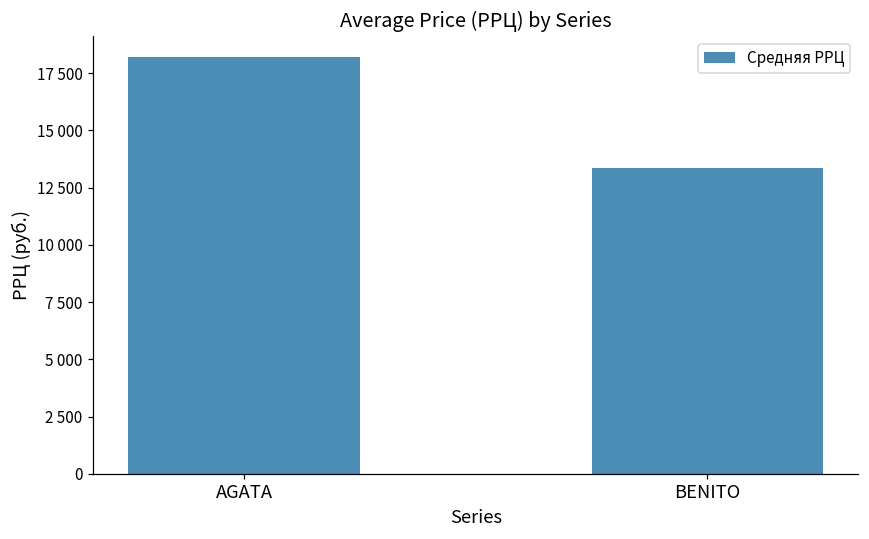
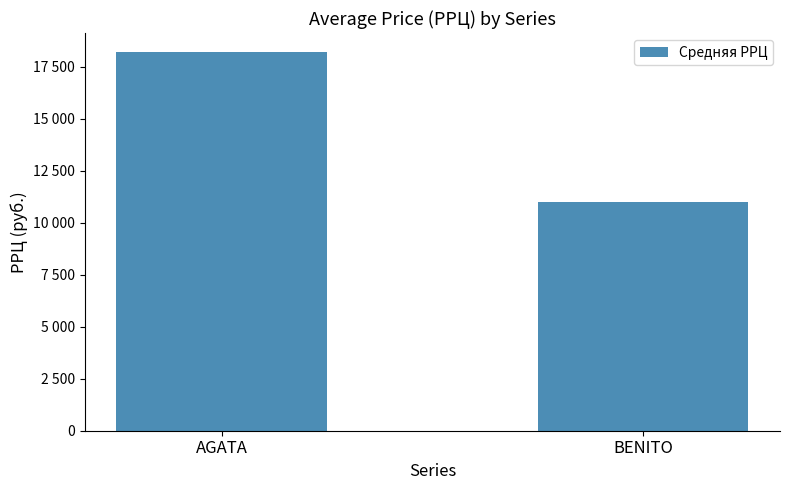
BENITO: 13400 -> 11000
